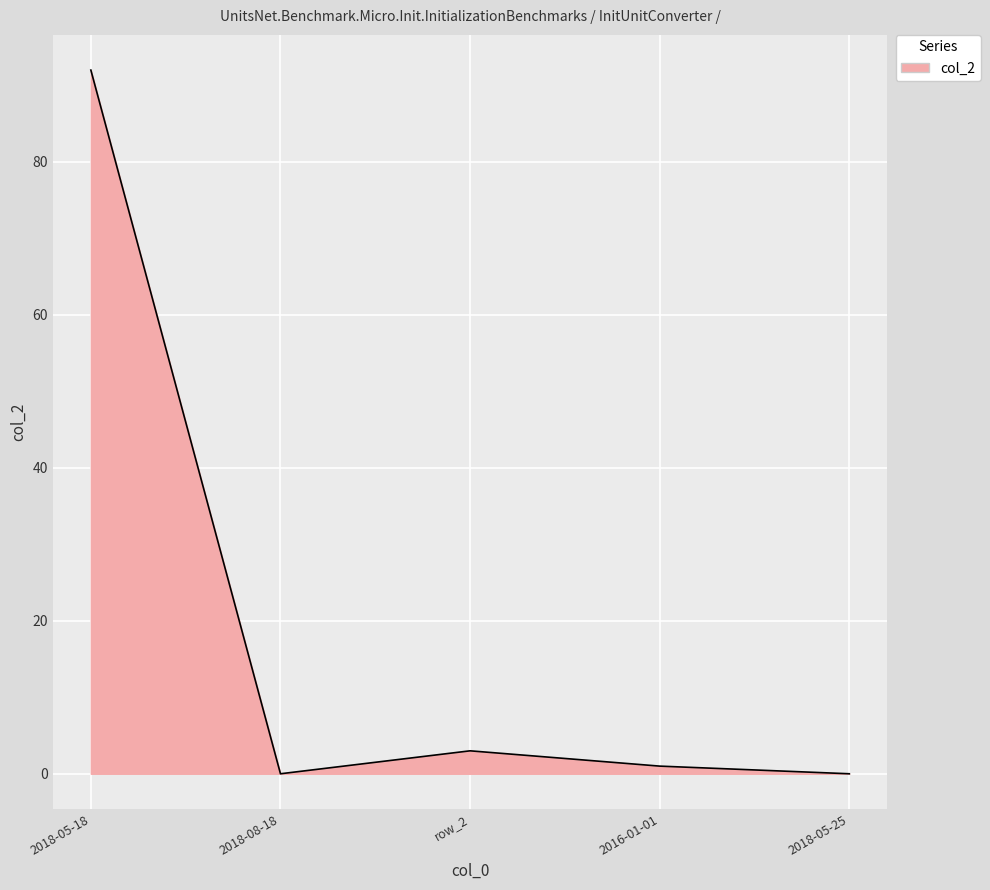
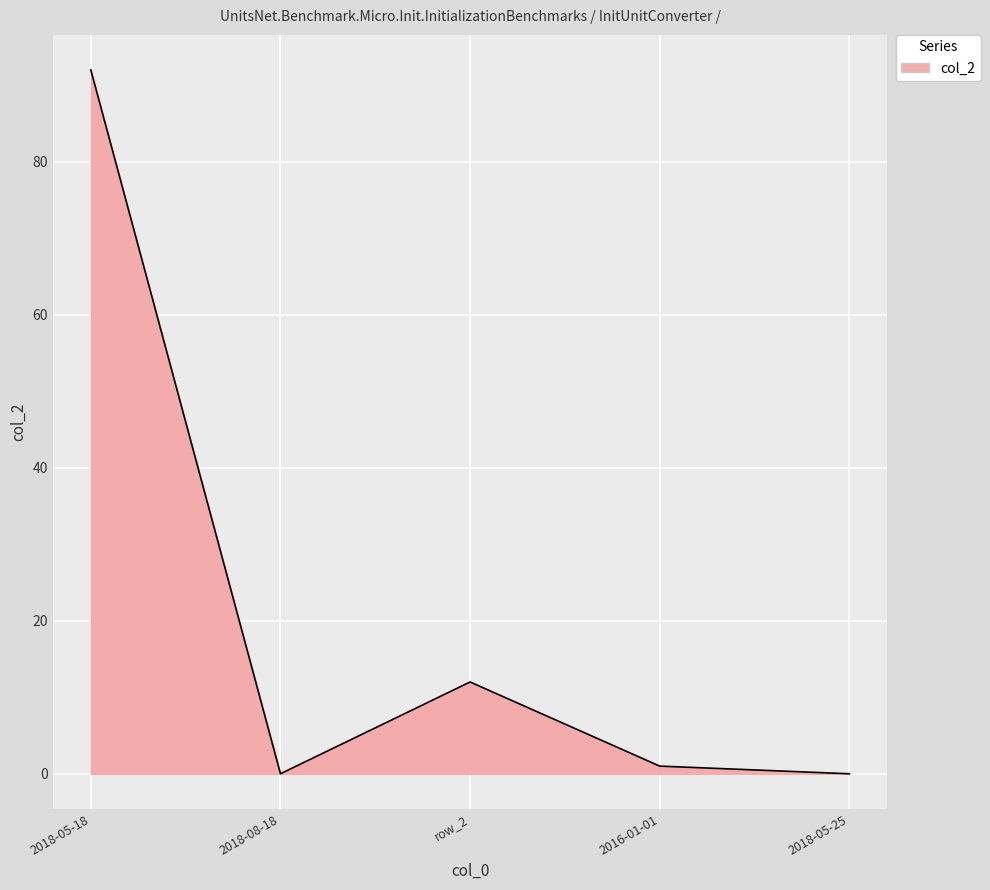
row_2: 3 -> 12
